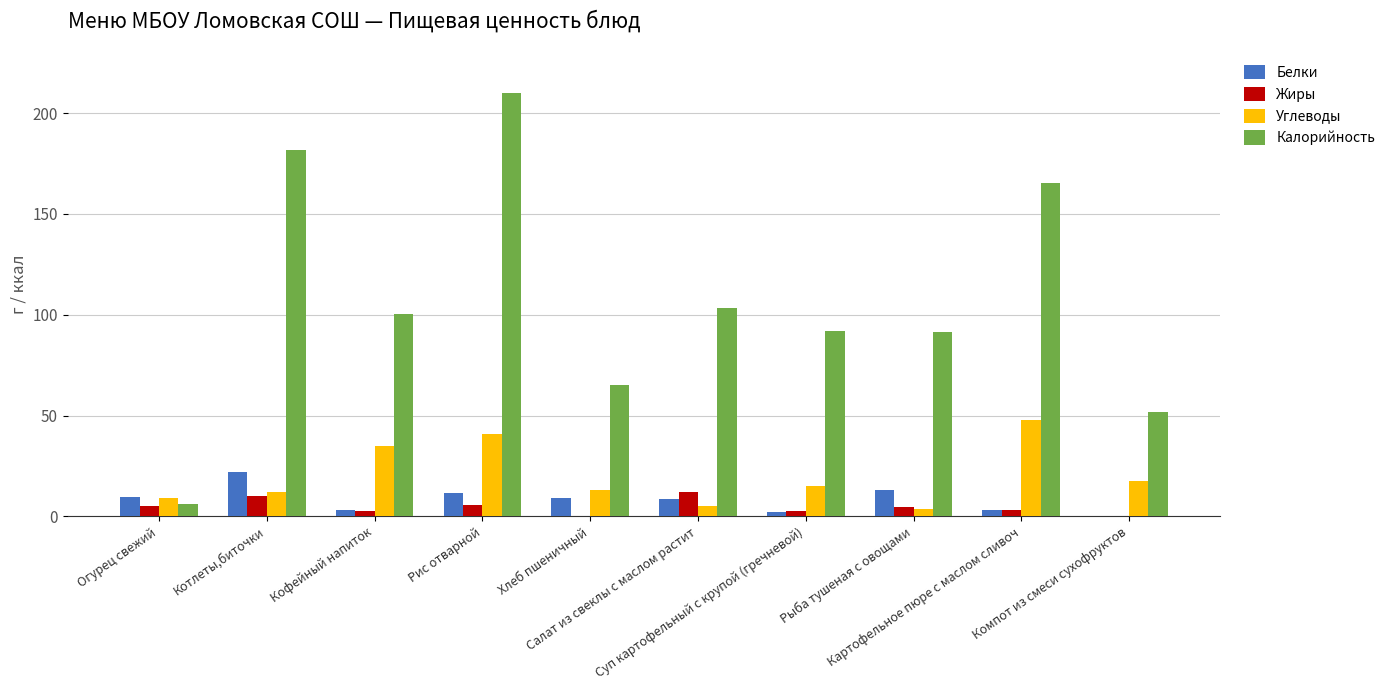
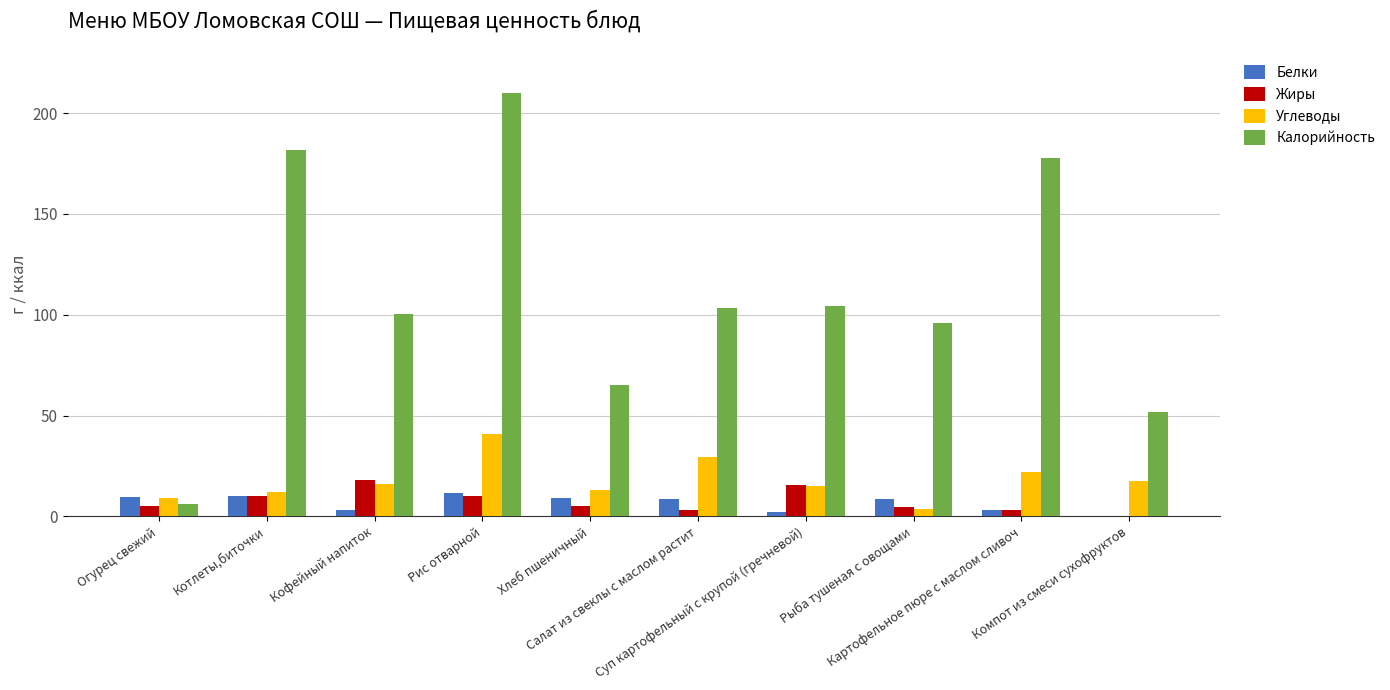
Белки, Котлеты,биточки: 22 -> 10
Жиры, Кофейный напиток: 3 -> 18
Углеводы, Кофейный напиток: 35 -> 16
Жиры, Рис отварной: 5 -> 10
Жиры, Хлеб пшеничный: 0 -> 5
Жиры, Салат из свеклы с маслом растит: 12 -> 3
Углеводы, Салат из свеклы с маслом растит: 5 -> 29
Жиры, Суп картофельный с крупой (гречневой): 3 -> 16
Калорийность, Суп картофельный с крупой (гречневой): 92 -> 104
Белки, Рыба тушеная с овощами: 13 -> 9
Калорийность, Рыба тушеная с овощами: 92 -> 96
Углеводы, Картофельное пюре с маслом сливоч: 48 -> 22
Калорийность, Картофельное пюре с маслом сливоч: 166 -> 178
